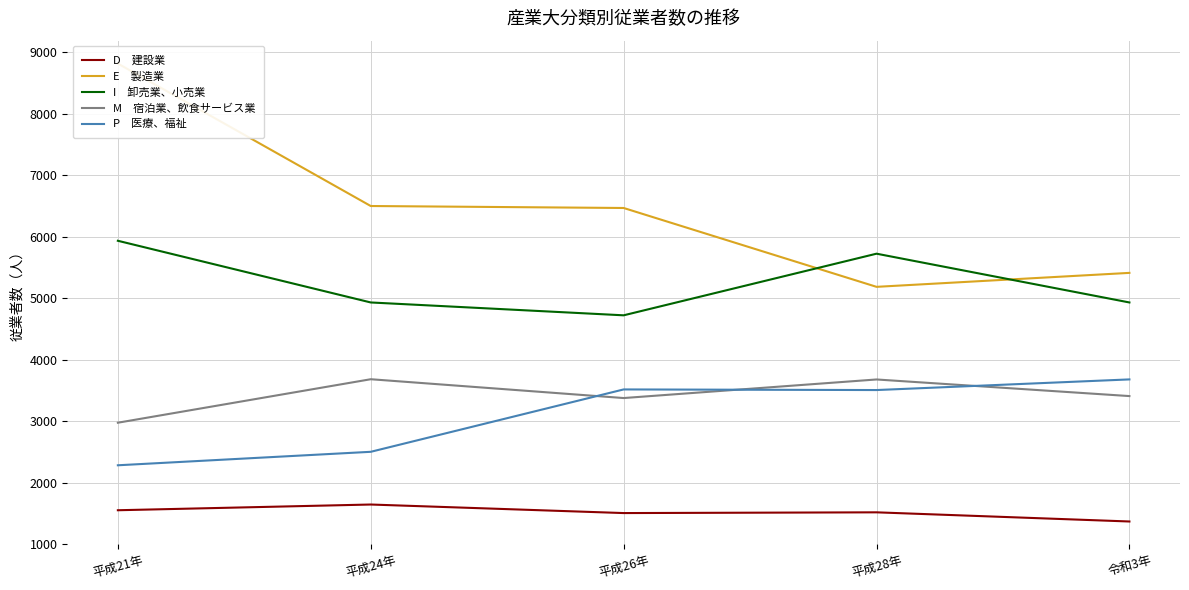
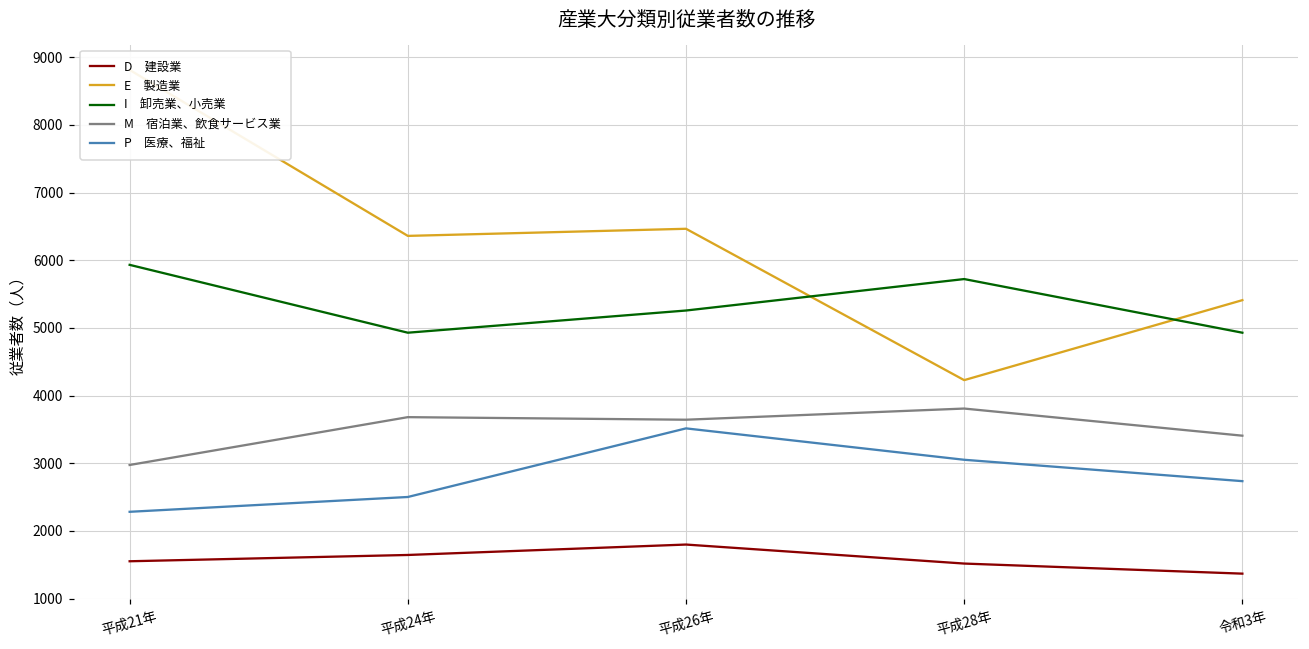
E 製造業, 平成24年: 6500 -> 6400
D 建設業, 平成26年: 1500 -> 1800
I 卸売業、小売業, 平成26年: 4700 -> 5300
M 宿泊業、飲食サービス業, 平成26年: 3400 -> 3600
E 製造業, 平成28年: 5200 -> 4200
M 宿泊業、飲食サービス業, 平成28年: 3700 -> 3800
P 医療、福祉, 平成28年: 3500 -> 3100
P 医療、福祉, 令和3年: 3700 -> 2700
